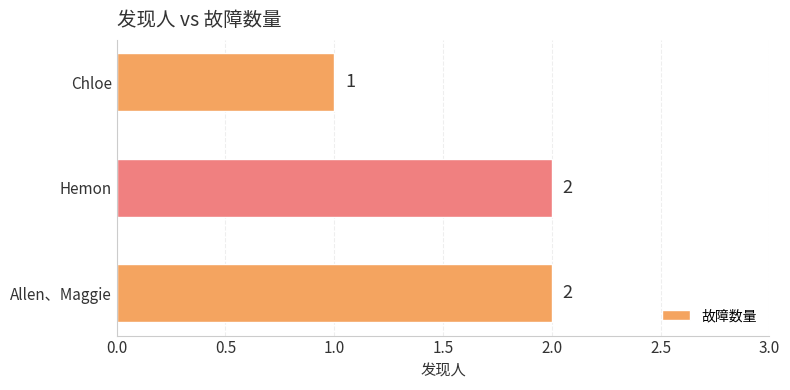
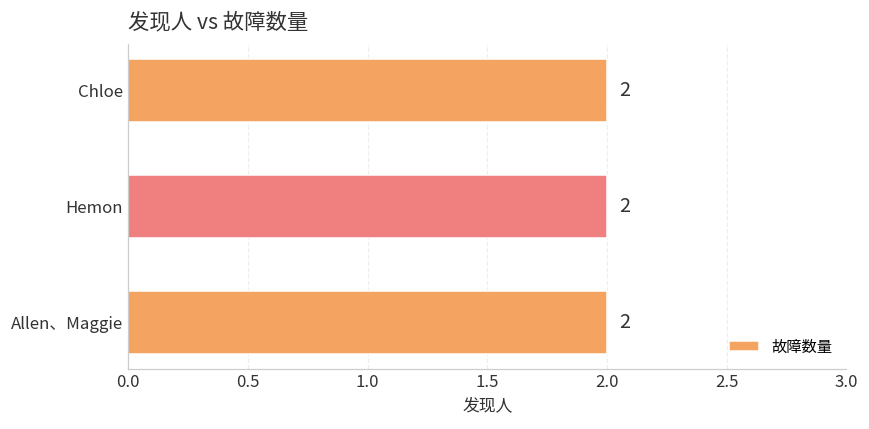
Chloe: 1 -> 2
